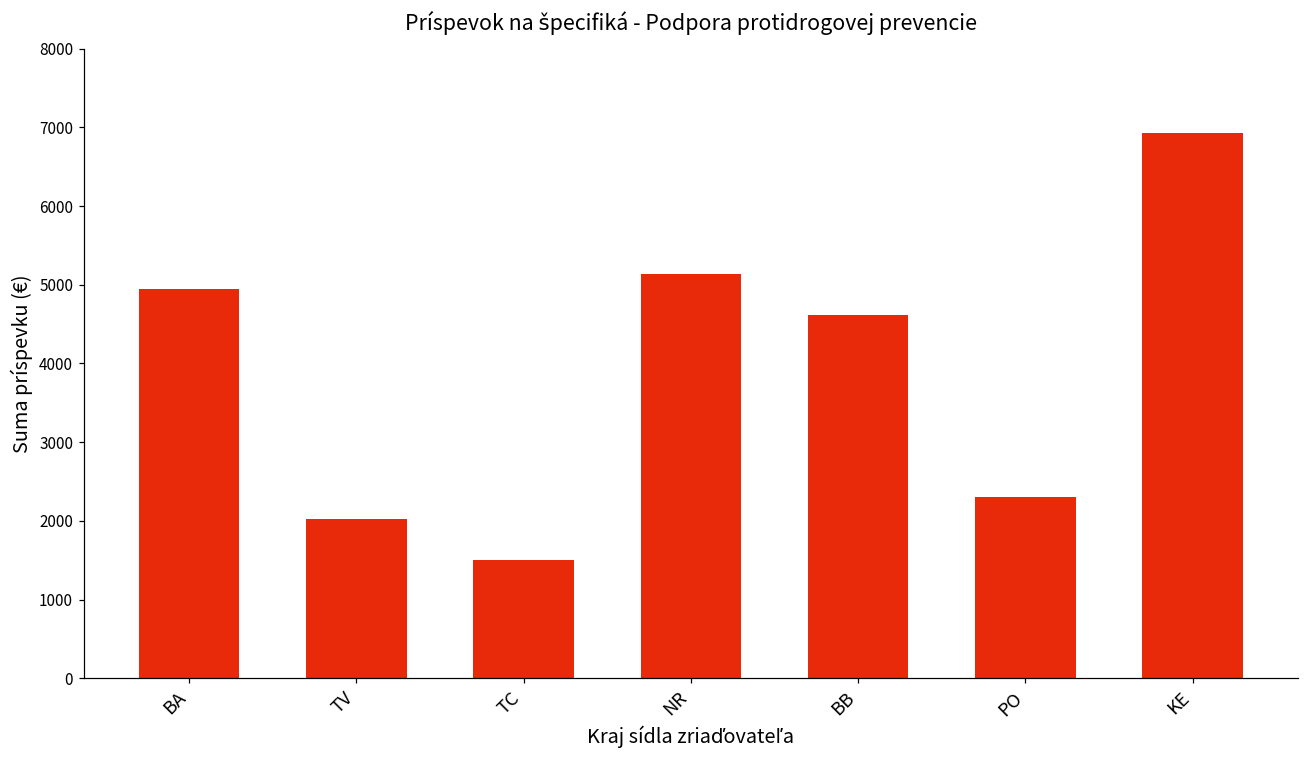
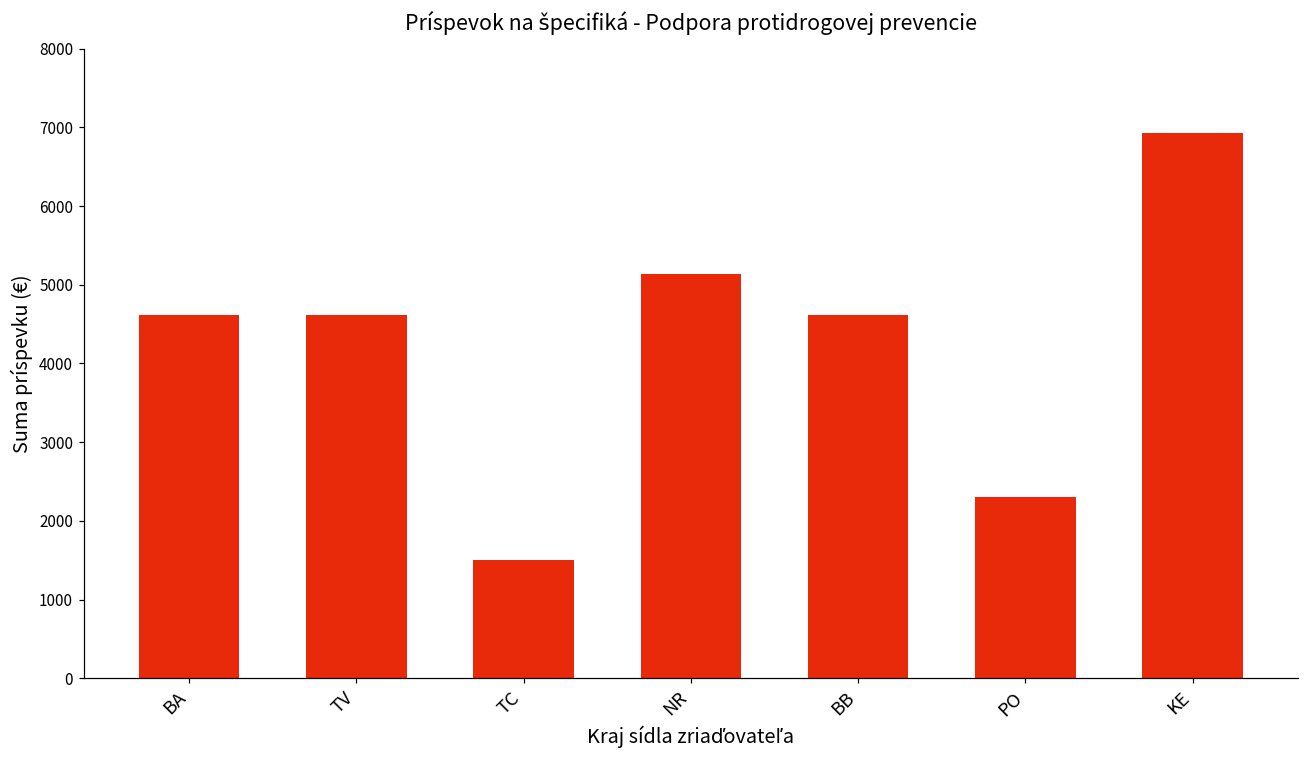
BA: 4900 -> 4600
TV: 2000 -> 4600
